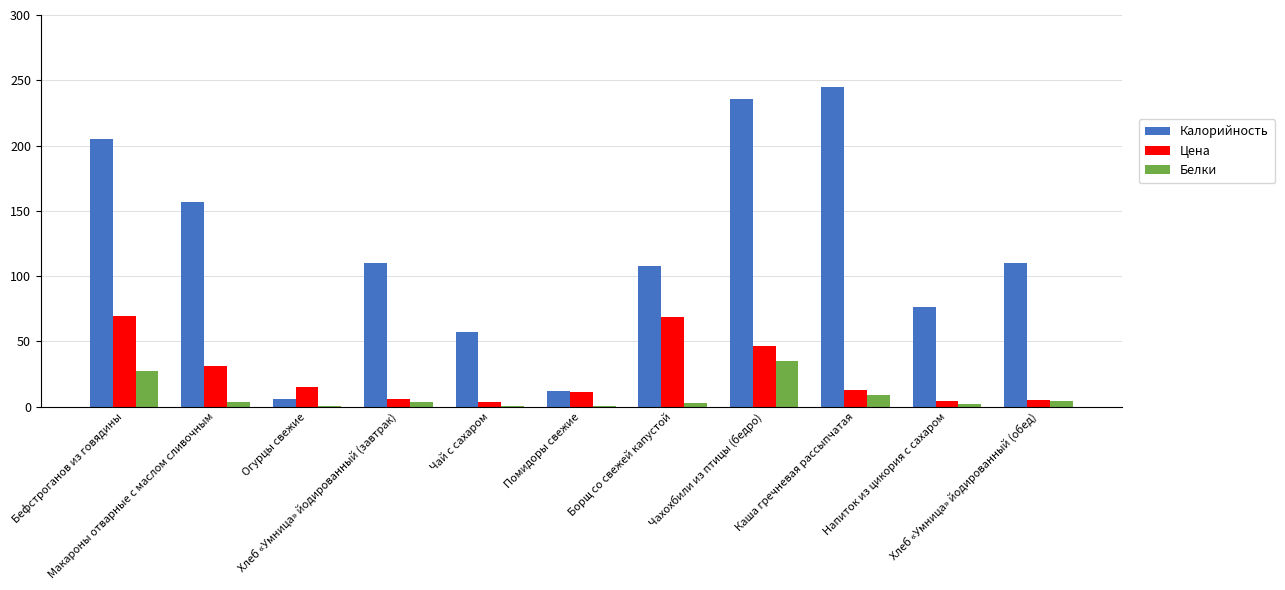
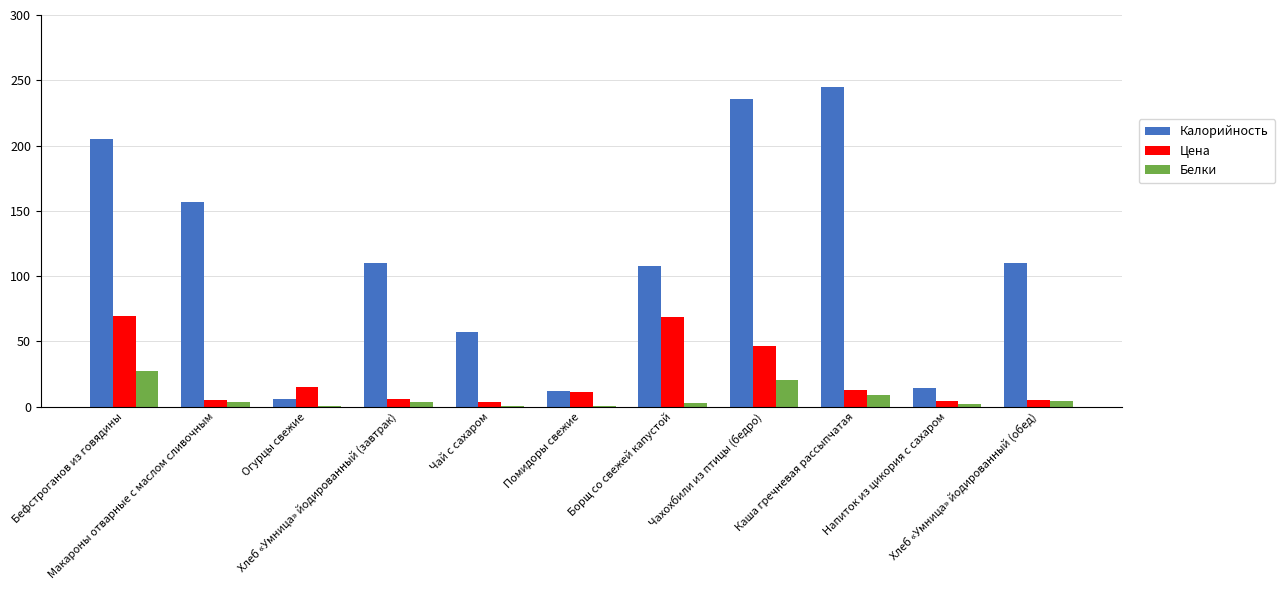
Цена, Макароны отварные с маслом сливочным: 31 -> 5
Белки, Чахохбили из птицы (бедро): 35 -> 20
Калорийность, Напиток из цикория с сахаром: 76 -> 14
